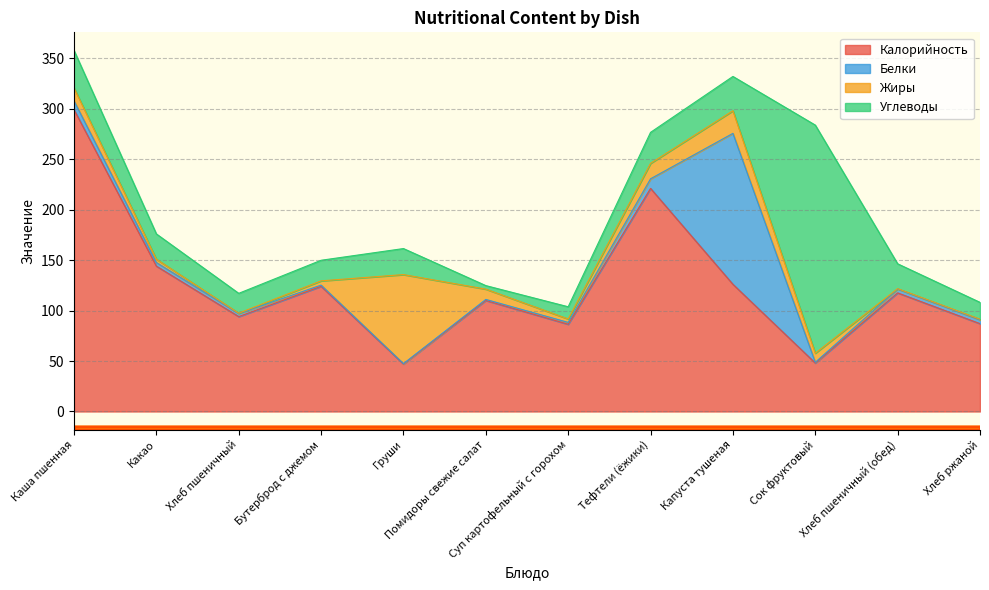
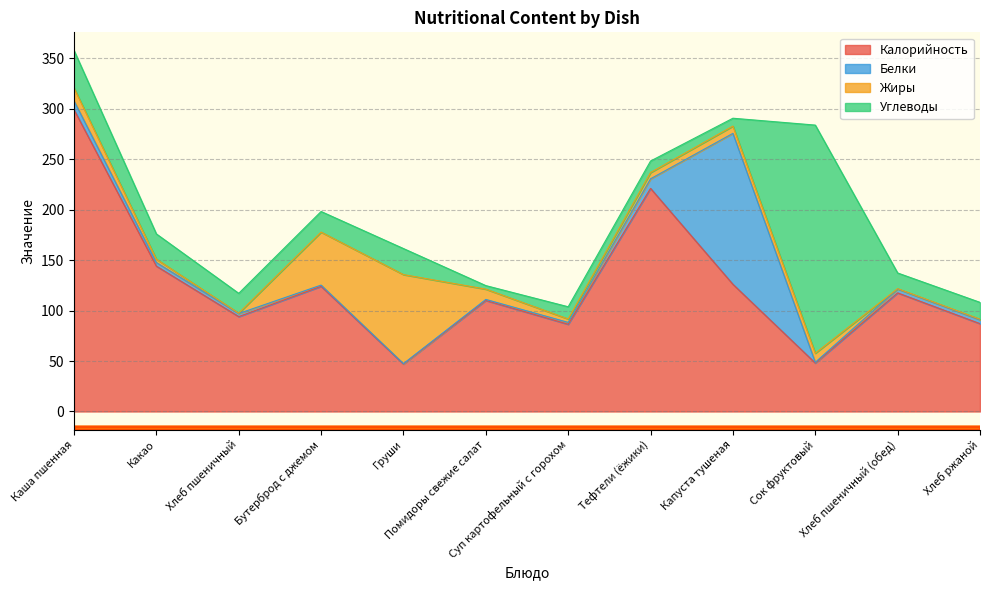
Жиры, Бутерброд с джемом: 4 -> 52
Жиры, Тефтели (ёжики): 15 -> 6
Углеводы, Тефтели (ёжики): 31 -> 11
Жиры, Капуста тушеная: 22 -> 7
Углеводы, Капуста тушеная: 34 -> 8
Углеводы, Хлеб пшеничный (обед): 25 -> 15
